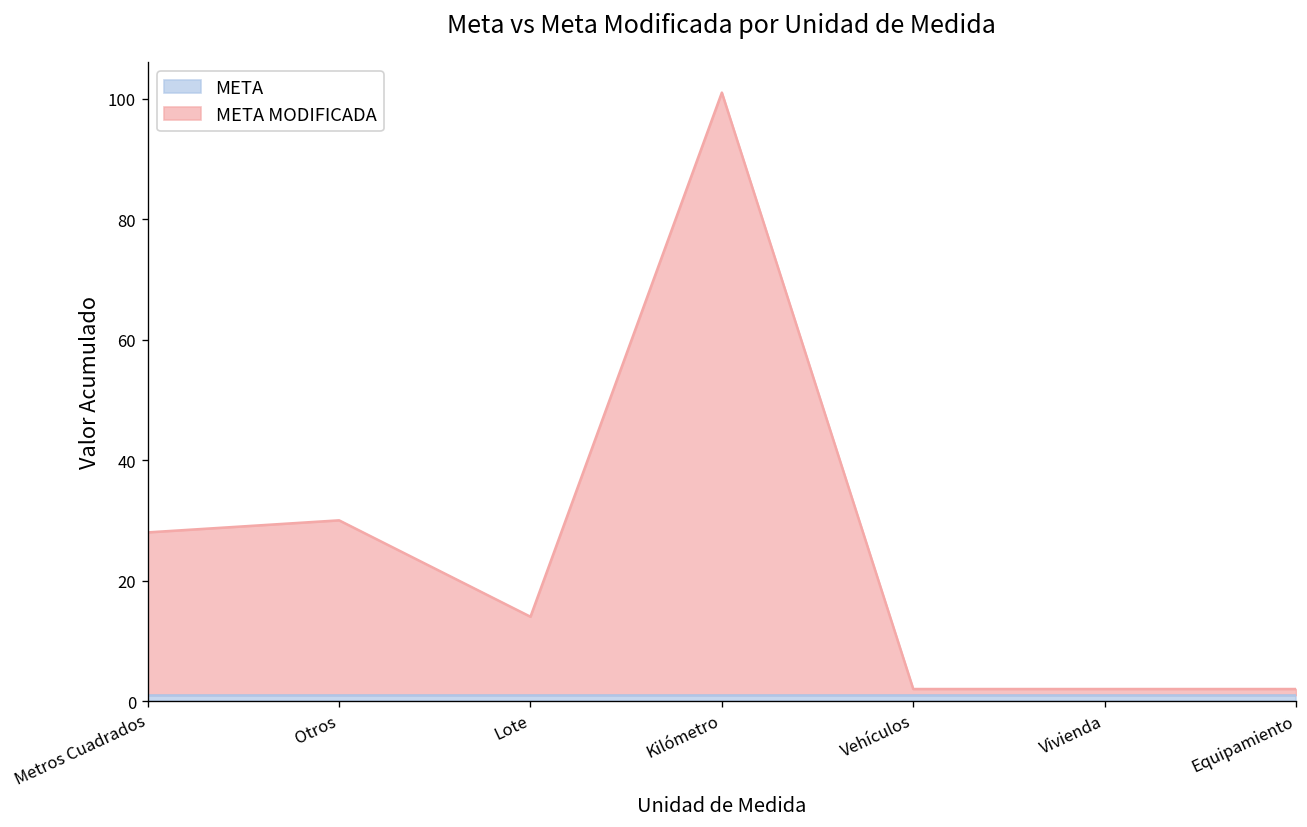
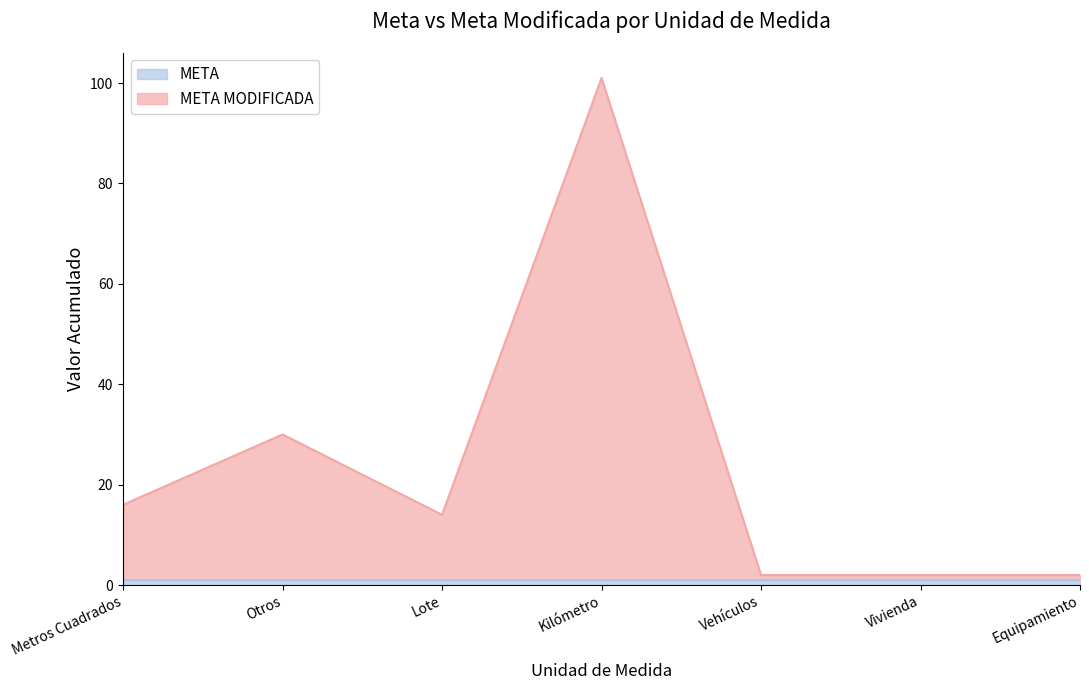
META MODIFICADA, Metros Cuadrados: 28 -> 16
